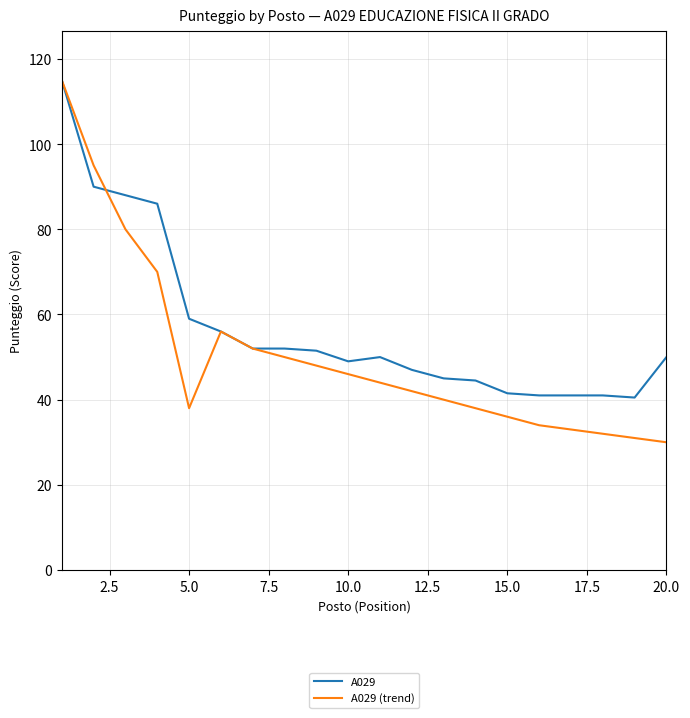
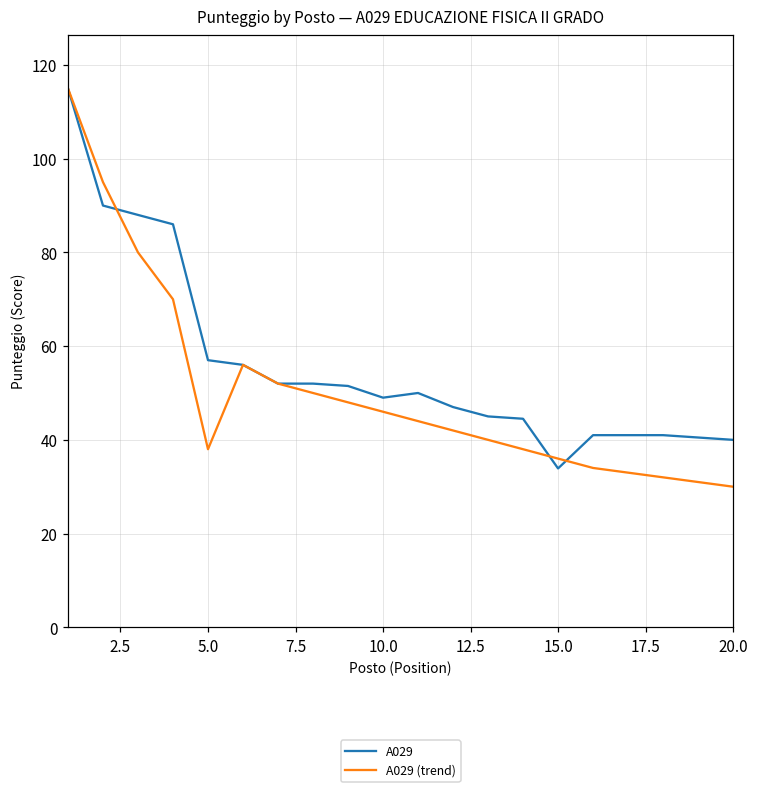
A029, 5.0: 59 -> 57
A029, 15.0: 42 -> 34
A029, 20.0: 50 -> 40
